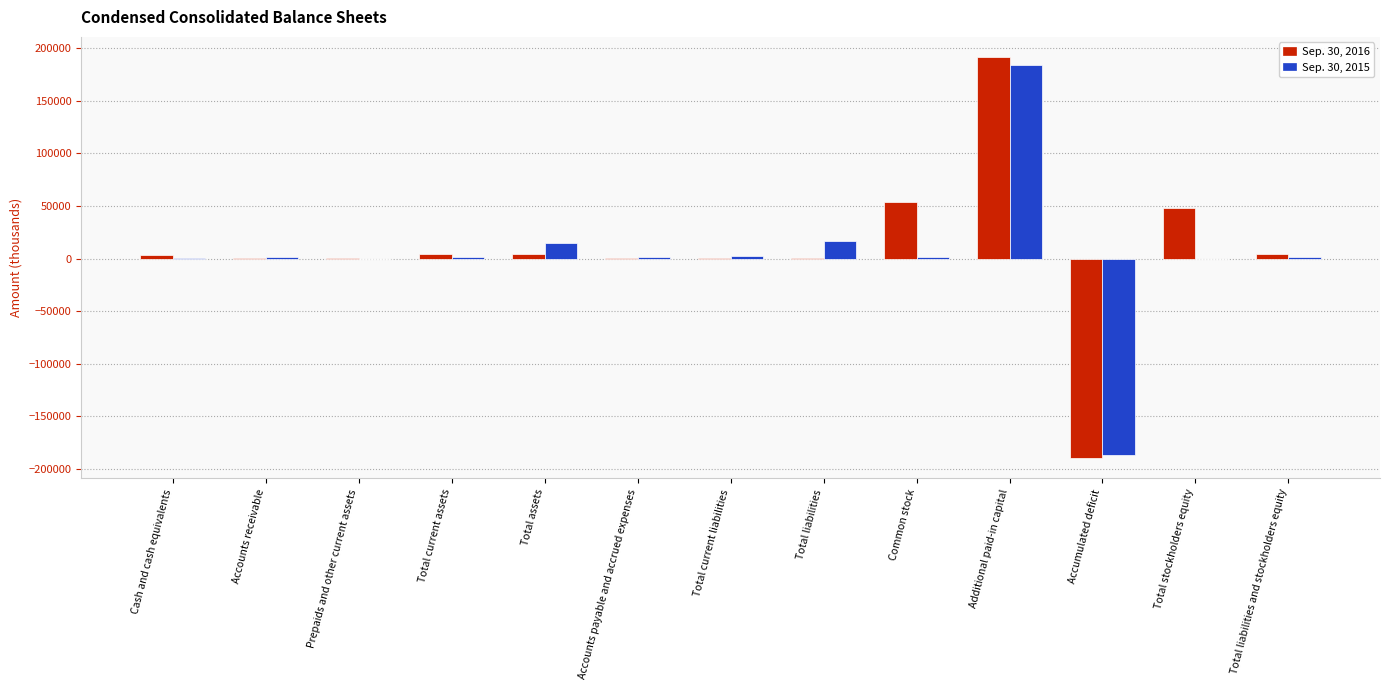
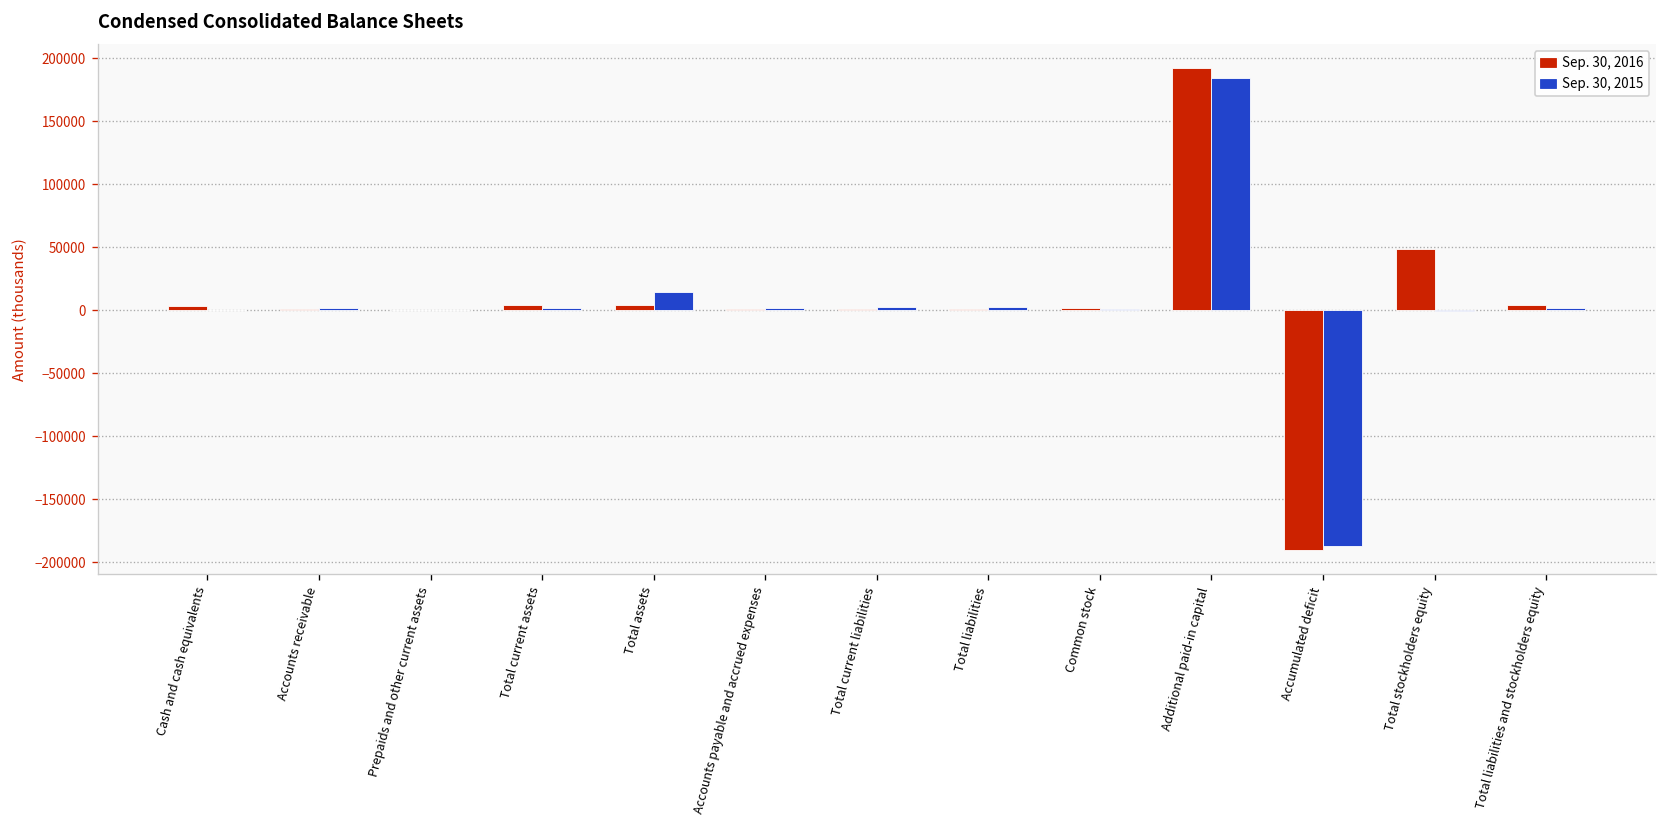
Sep. 30, 2015, Total liabilities: 16000 -> 3000
Sep. 30, 2016, Common stock: 54000 -> 2000
